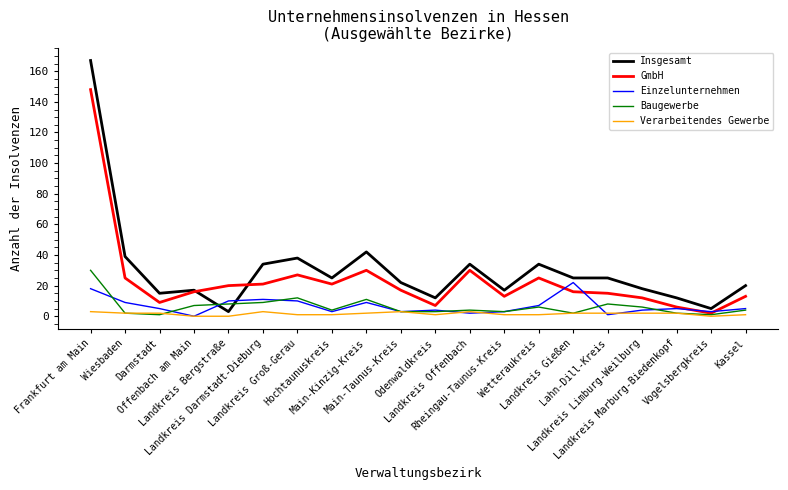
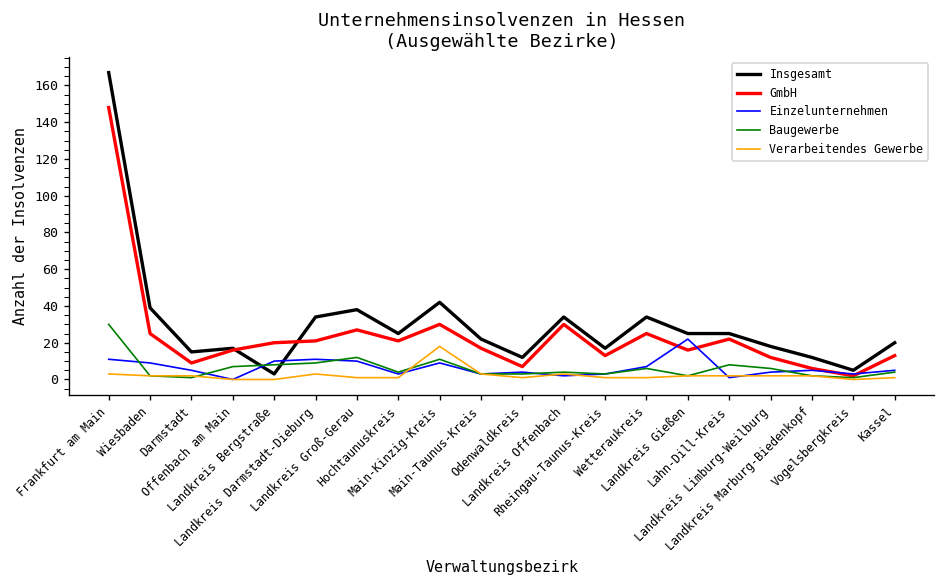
Einzelunternehmen, Frankfurt am Main: 18 -> 11
Verarbeitendes Gewerbe, Main-Kinzig-Kreis: 2 -> 18
GmbH, Lahn-Dill-Kreis: 15 -> 22
